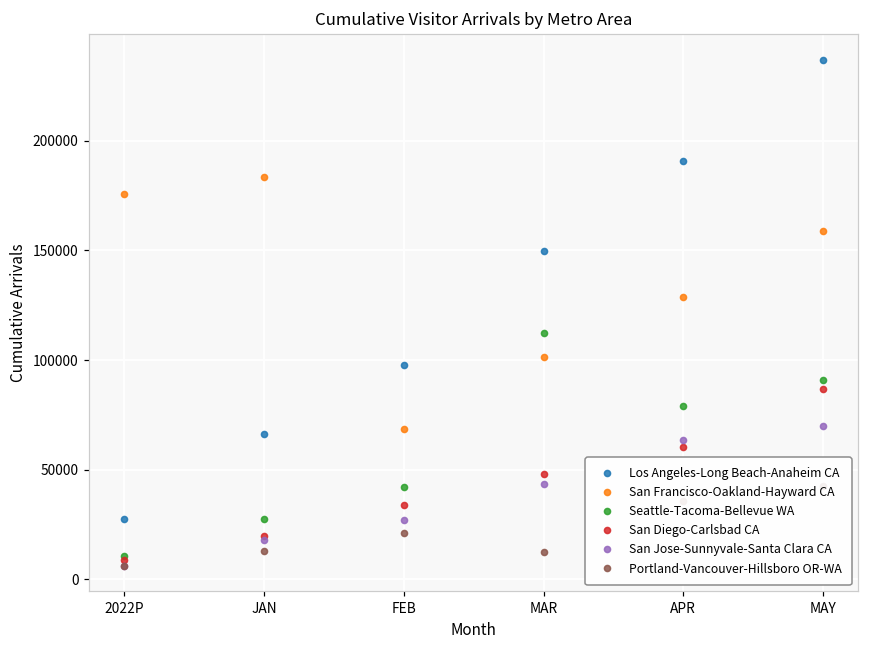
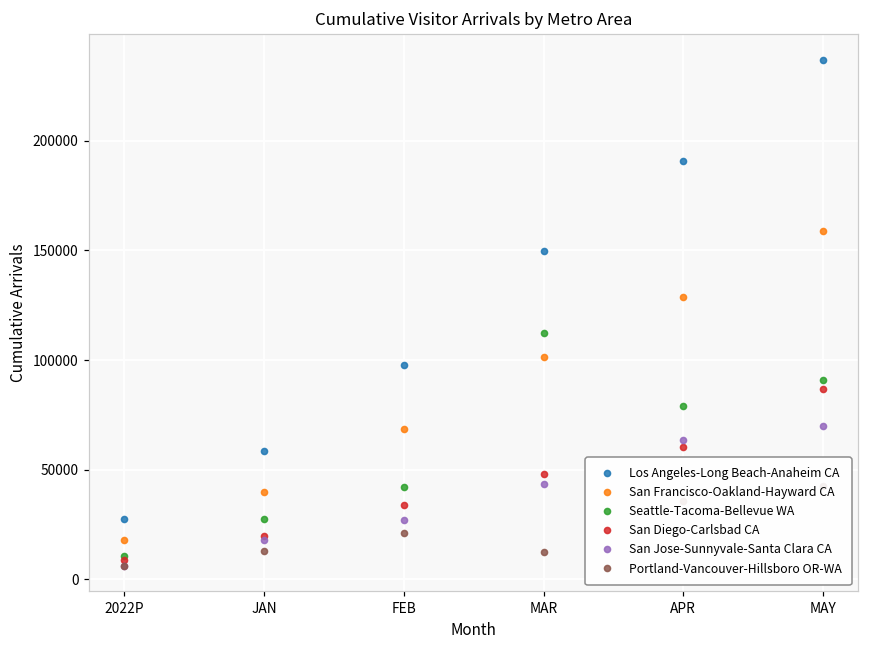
San Francisco-Oakland-Hayward CA, 2022P: 176000 -> 18000
Los Angeles-Long Beach-Anaheim CA, JAN: 66000 -> 59000
San Francisco-Oakland-Hayward CA, JAN: 183000 -> 40000
